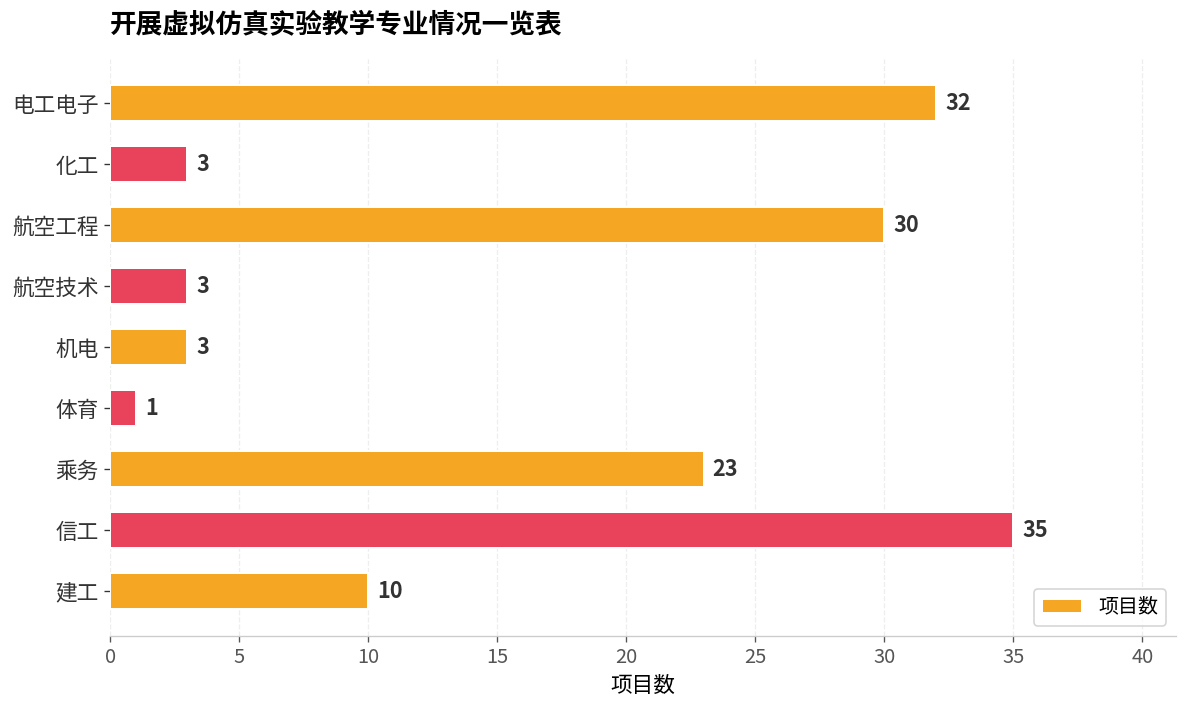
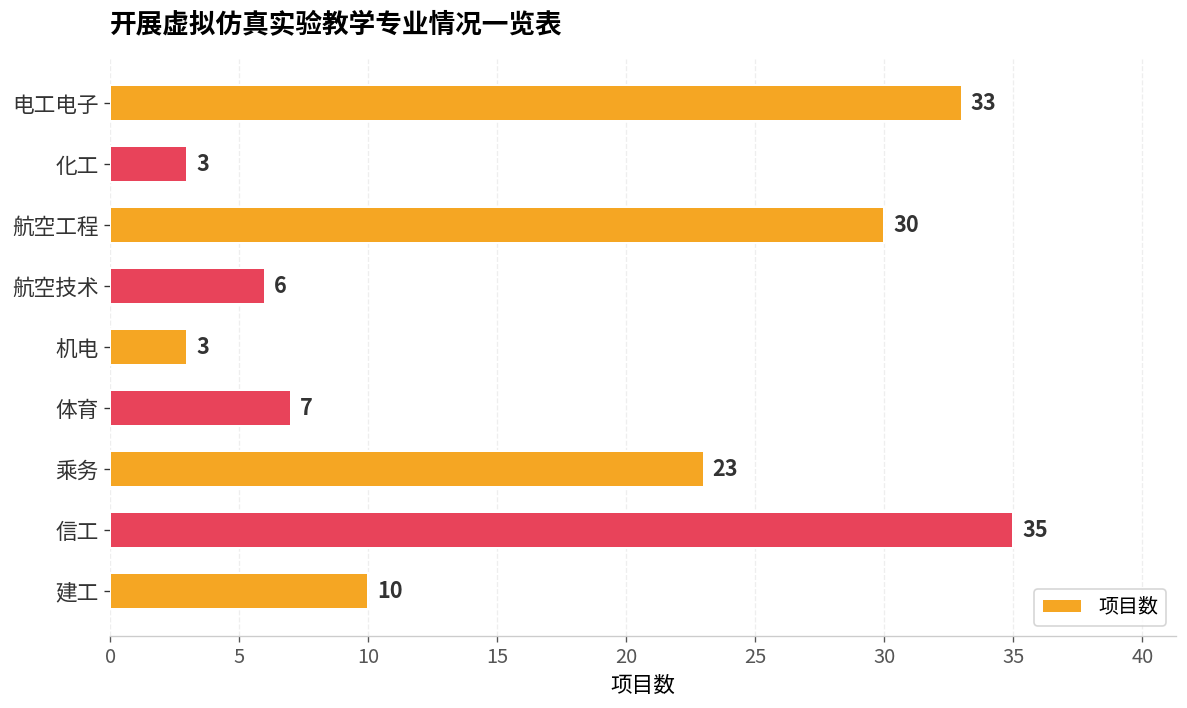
电工电子: 32 -> 33
航空技术: 3 -> 6
体育: 1 -> 7
